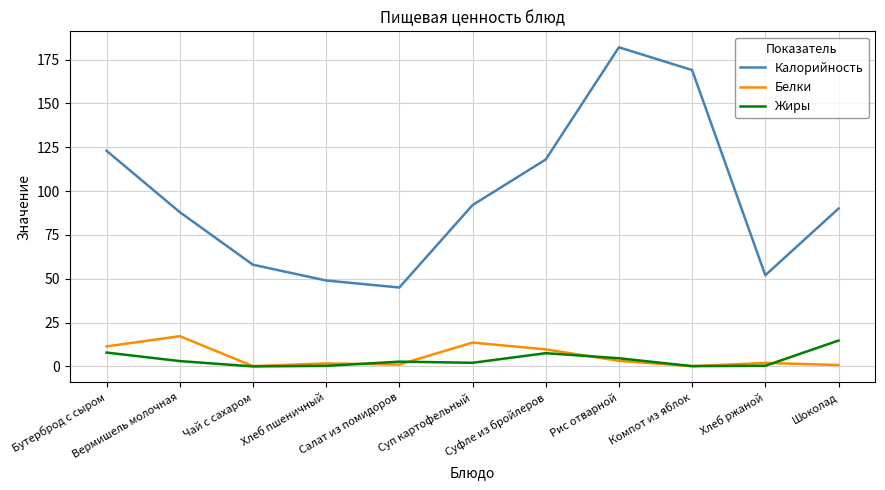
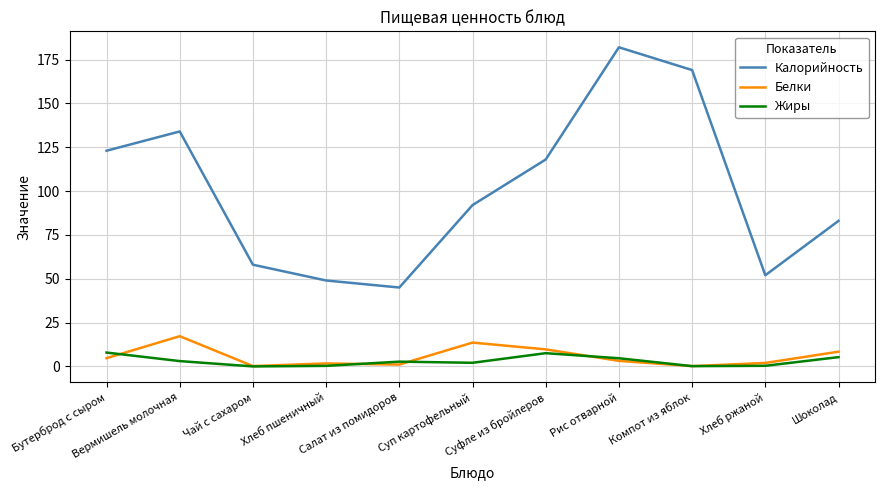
Белки, Бутерброд с сыром: 11 -> 5
Калорийность, Вермишель молочная: 88 -> 134
Калорийность, Шоколад: 90 -> 83
Белки, Шоколад: 1 -> 8
Жиры, Шоколад: 15 -> 5
